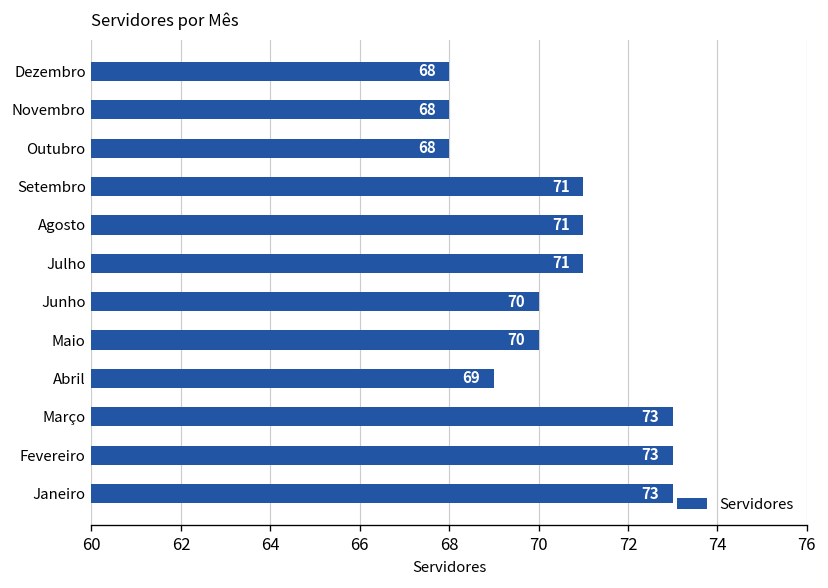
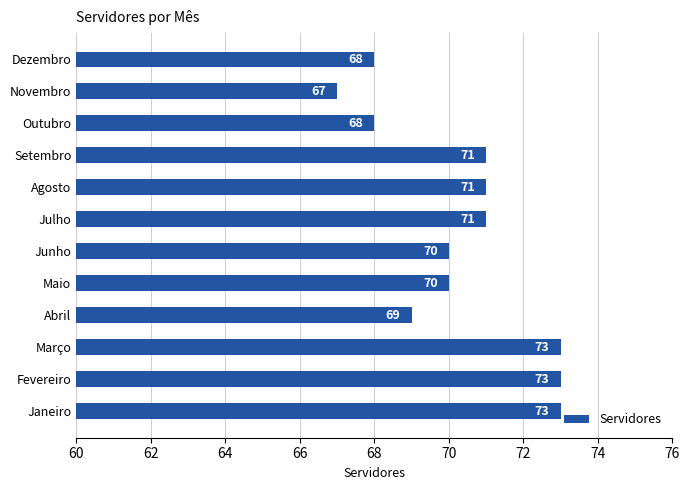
Novembro: 68 -> 67
